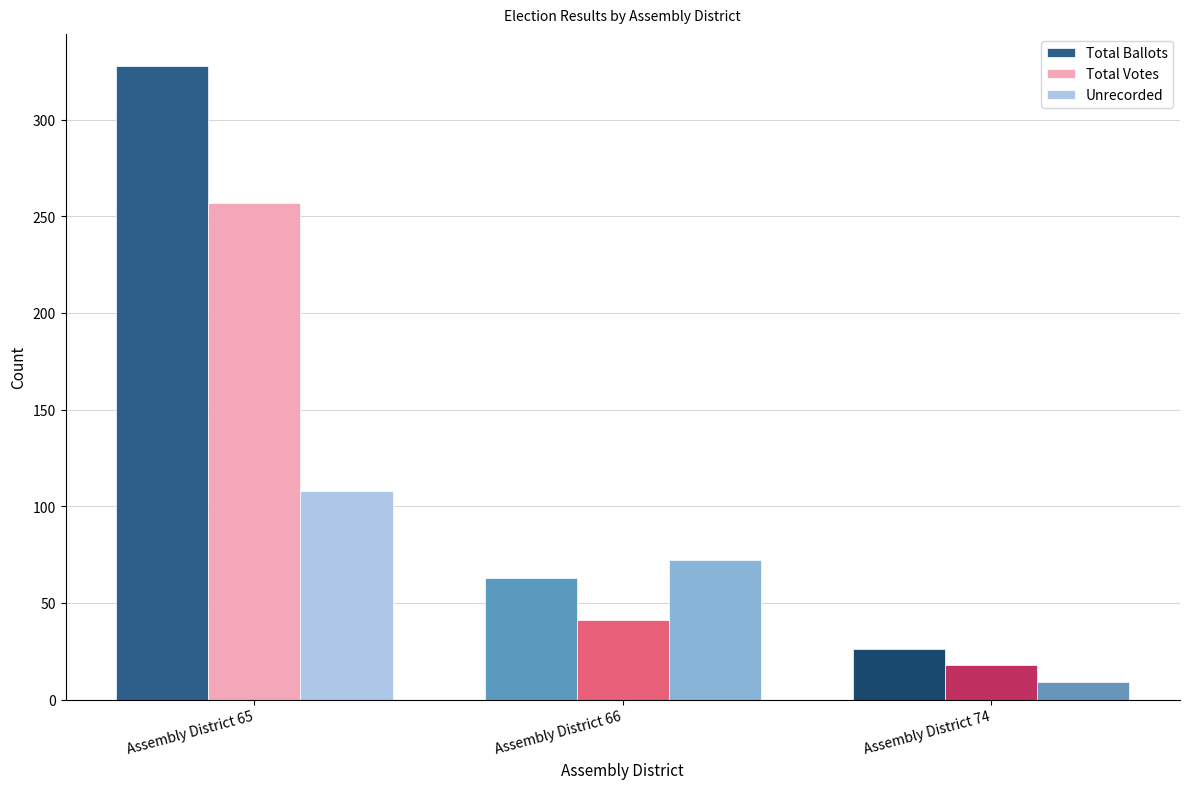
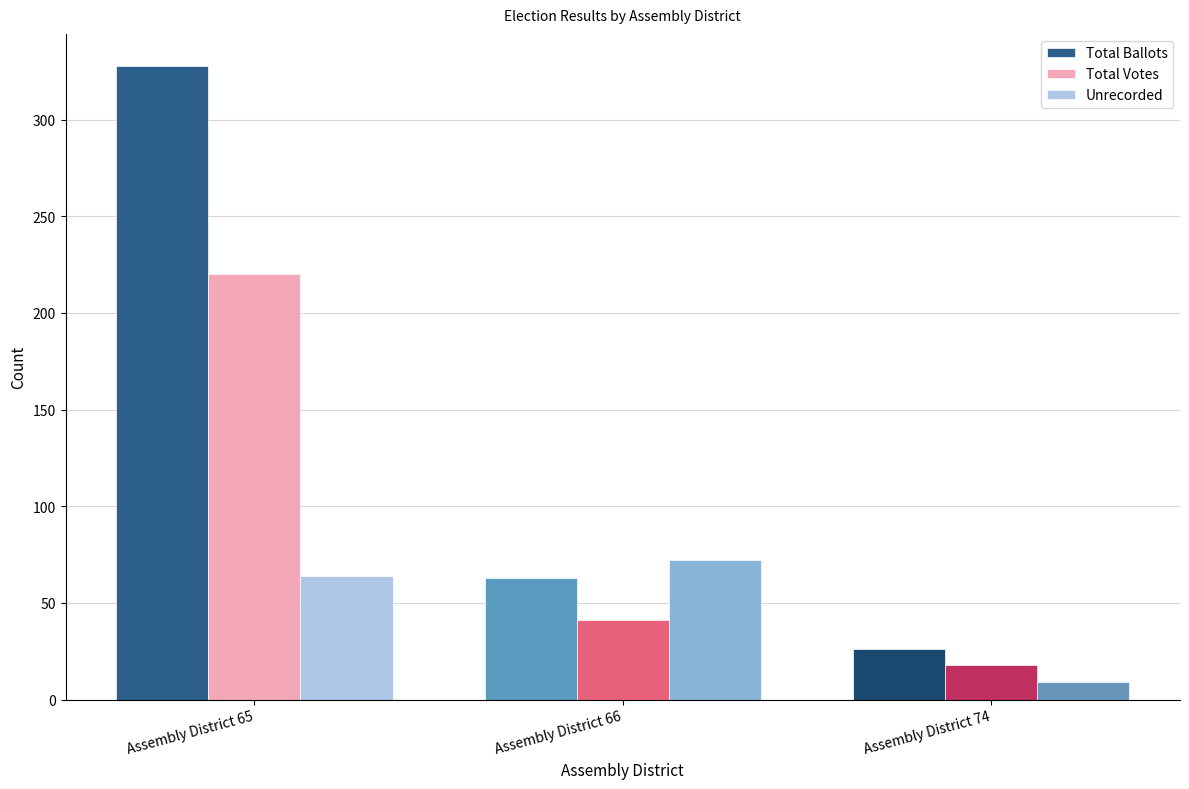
Total Votes, Assembly District 65: 257 -> 220
Unrecorded, Assembly District 65: 108 -> 64
